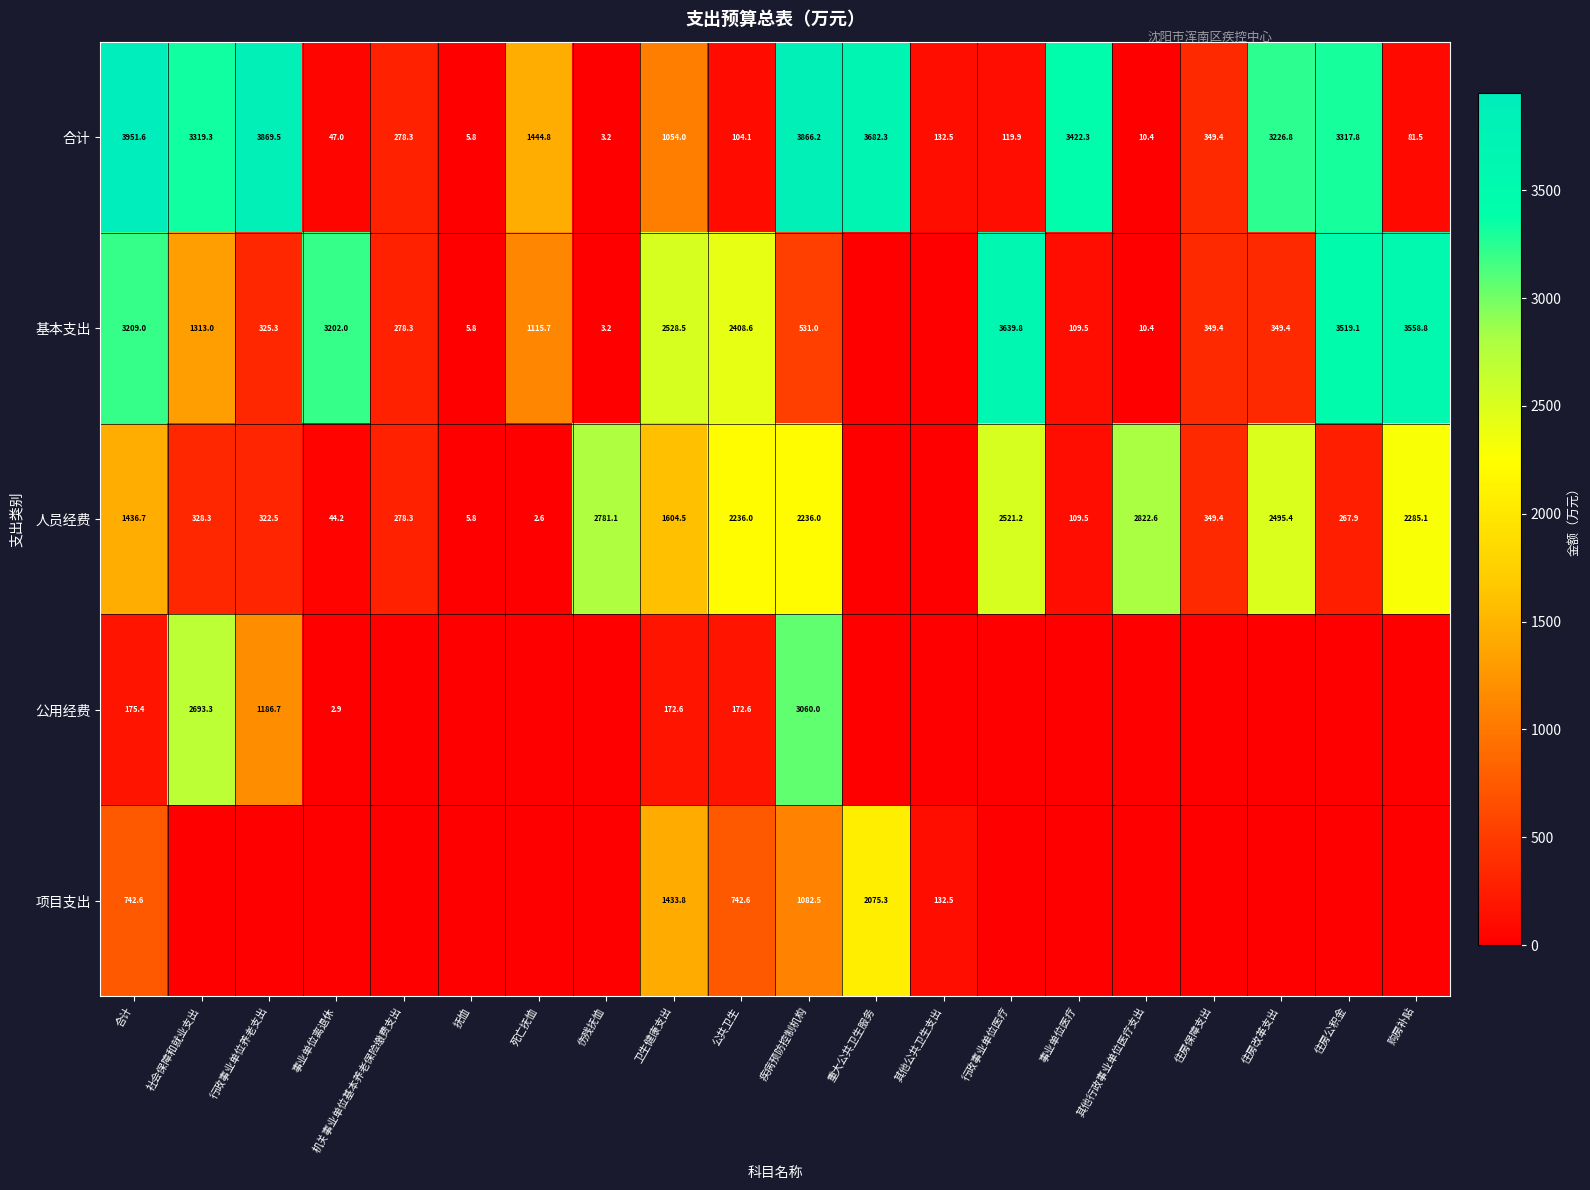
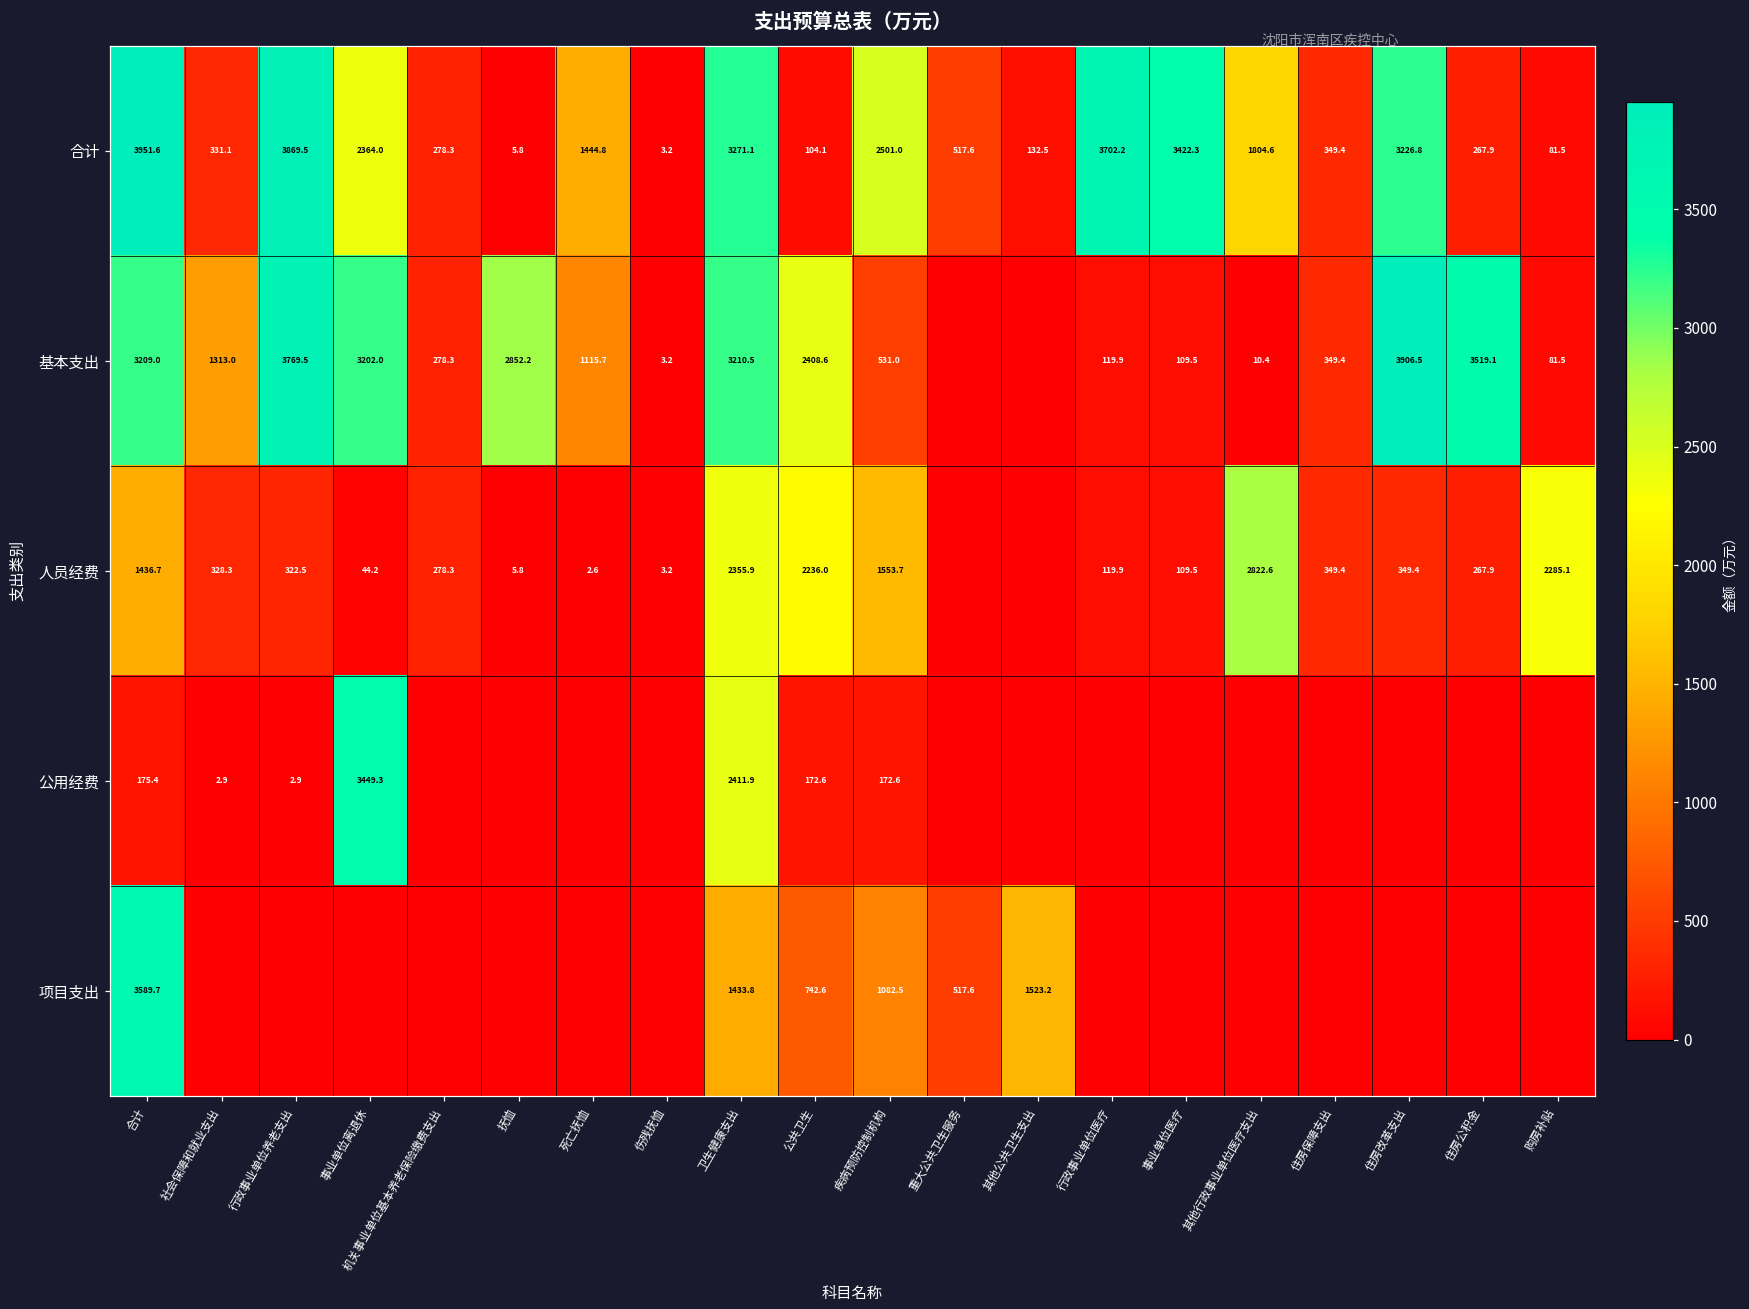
合计, 社会保障和就业支出: 3319.3 -> 331.1
合计, 事业单位离退休: 47.0 -> 2364.0
合计, 卫生健康支出: 1054.0 -> 3271.1
合计, 疾病预防控制机构: 3866.2 -> 2501.0
合计, 重大公共卫生服务: 3682.3 -> 517.6
合计, 行政事业单位医疗: 119.9 -> 3702.2
合计, 其他行政事业单位医疗支出: 10.4 -> 1804.6
合计, 住房公积金: 3317.8 -> 267.9
基本支出, 行政事业单位养老支出: 325.3 -> 3769.5
基本支出, 抚恤: 5.8 -> 2852.2
基本支出, 卫生健康支出: 2528.5 -> 3210.5
基本支出, 行政事业单位医疗: 3639.8 -> 119.9
基本支出, 住房改革支出: 349.4 -> 3906.5
基本支出, 购房补贴: 3558.8 -> 81.5
人员经费, 伤残抚恤: 2781.1 -> 3.2
人员经费, 卫生健康支出: 1604.5 -> 2355.9
人员经费, 疾病预防控制机构: 2236.0 -> 1553.7
人员经费, 行政事业单位医疗: 2521.2 -> 119.9
人员经费, 住房改革支出: 2495.4 -> 349.4
公用经费, 社会保障和就业支出: 2693.3 -> 2.9
公用经费, 行政事业单位养老支出: 1186.7 -> 2.9
公用经费, 事业单位离退休: 2.9 -> 3449.3
公用经费, 卫生健康支出: 172.6 -> 2411.9
公用经费, 疾病预防控制机构: 3060.0 -> 172.6
项目支出, 合计: 742.6 -> 3589.7
项目支出, 重大公共卫生服务: 2075.3 -> 517.6
项目支出, 其他公共卫生支出: 132.5 -> 1523.2
